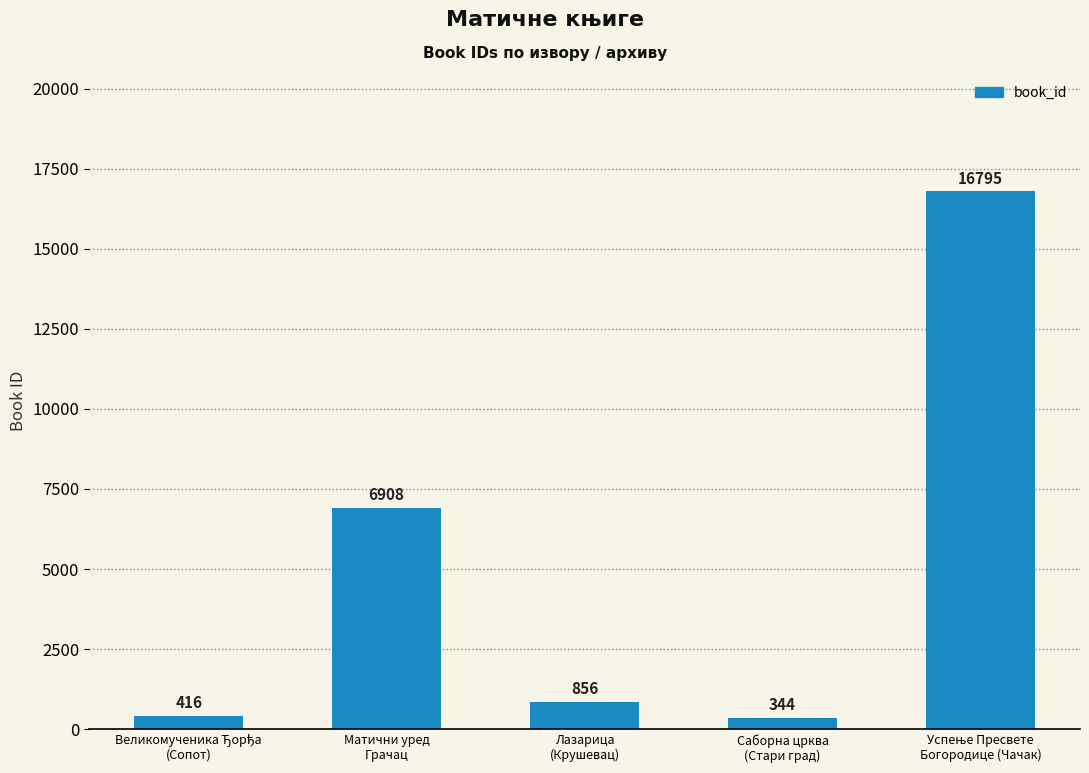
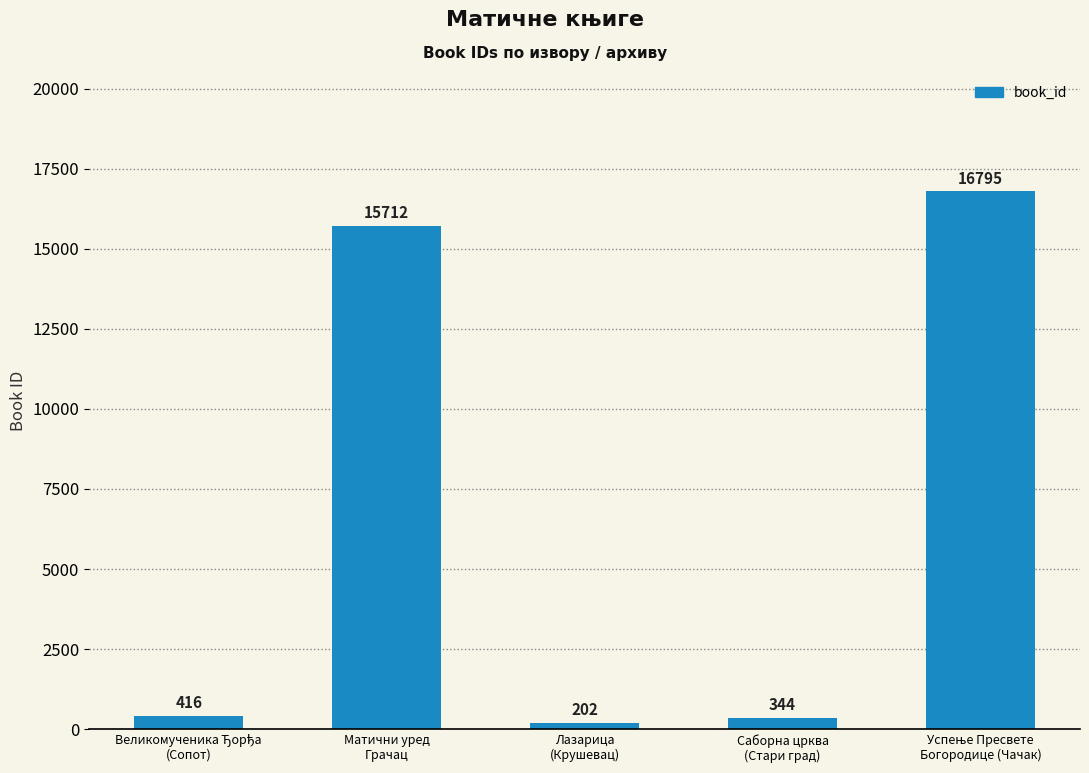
Матични уред Грачац: 6908 -> 15712
Лазарица (Крушевац): 856 -> 202
